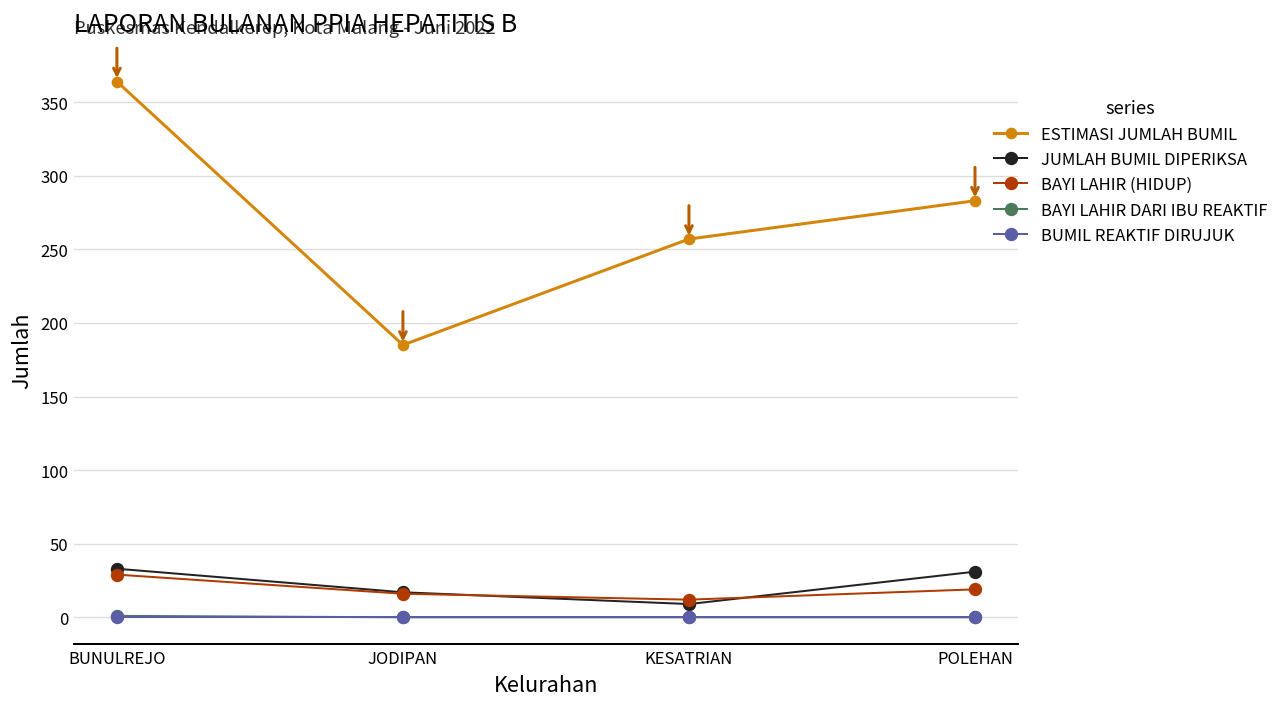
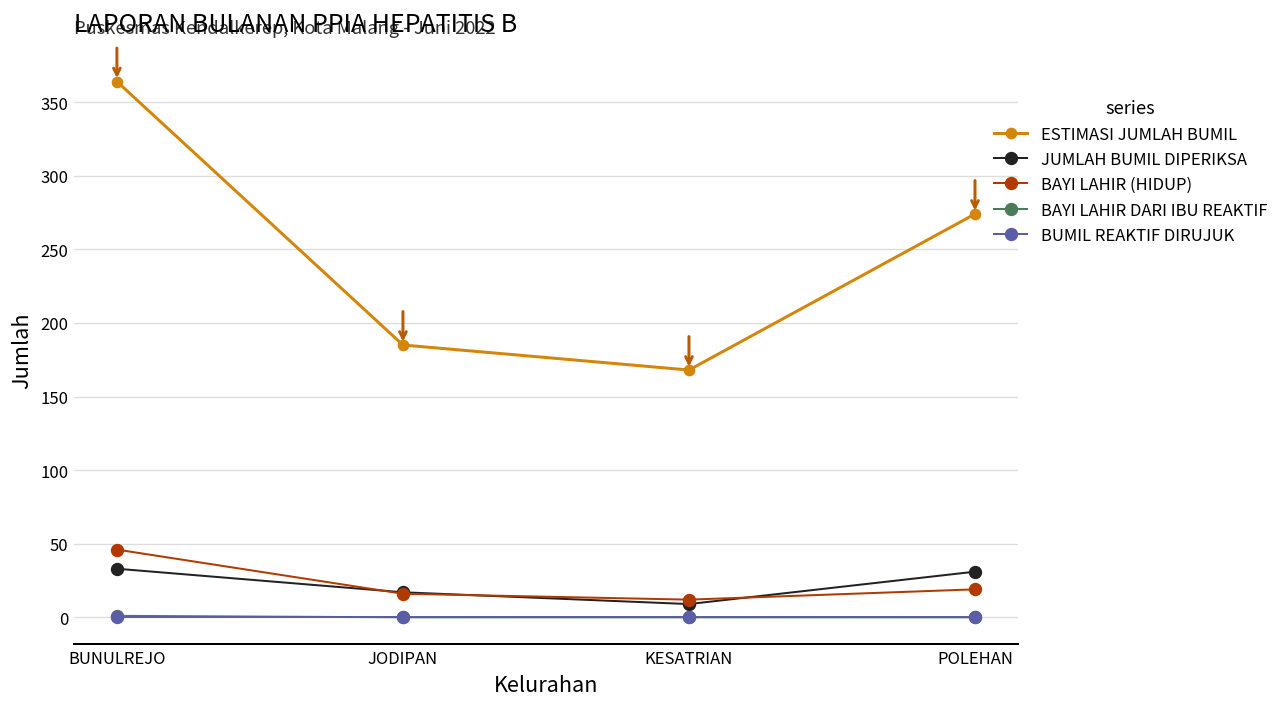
BAYI LAHIR (HIDUP), BUNULREJO: 29 -> 46
ESTIMASI JUMLAH BUMIL, KESATRIAN: 257 -> 168
ESTIMASI JUMLAH BUMIL, POLEHAN: 283 -> 274
